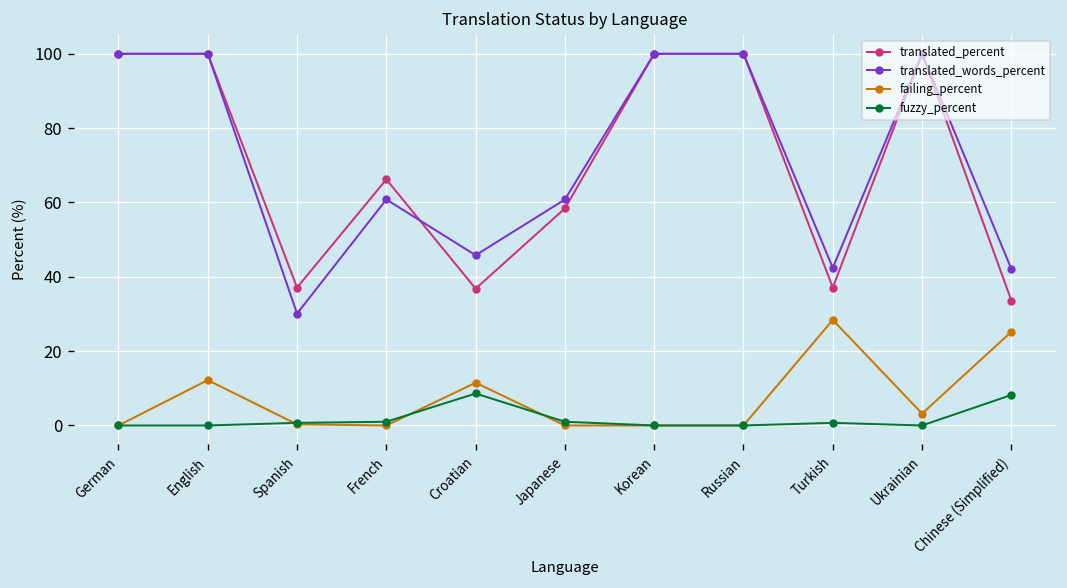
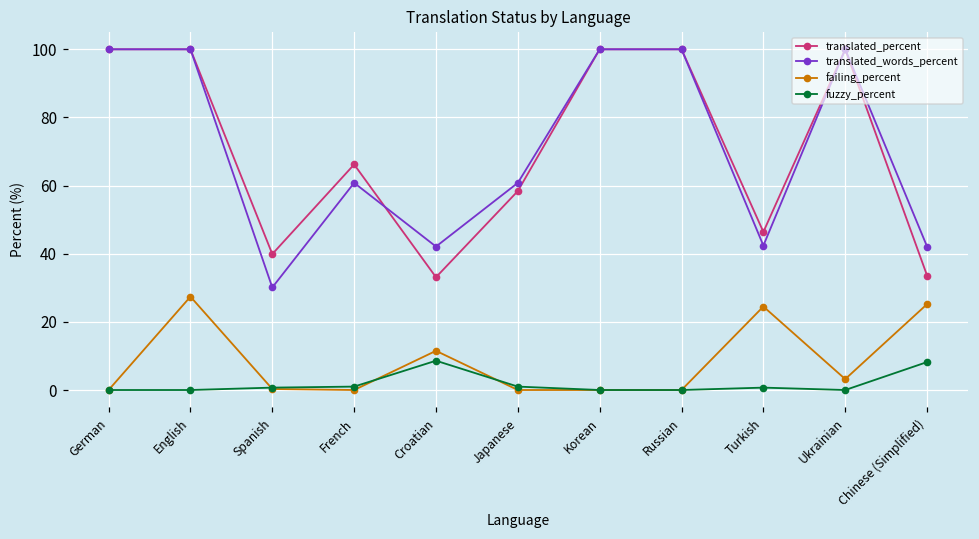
failing_percent, English: 12 -> 27
translated_percent, Spanish: 37 -> 40
translated_percent, Croatian: 37 -> 33
translated_words_percent, Croatian: 46 -> 42
translated_percent, Turkish: 37 -> 46
failing_percent, Turkish: 28 -> 25
